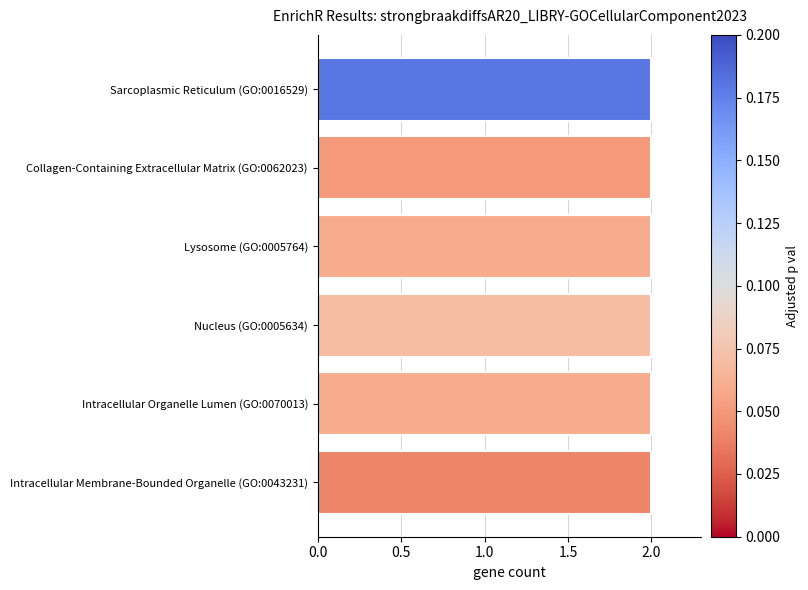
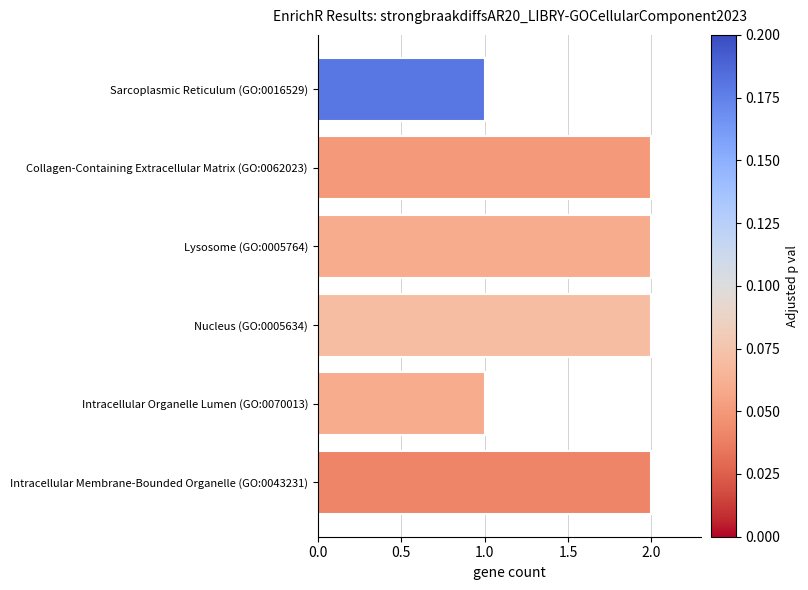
Sarcoplasmic Reticulum (GO:0016529): 2 -> 1
Intracellular Organelle Lumen (GO:0070013): 2 -> 1
